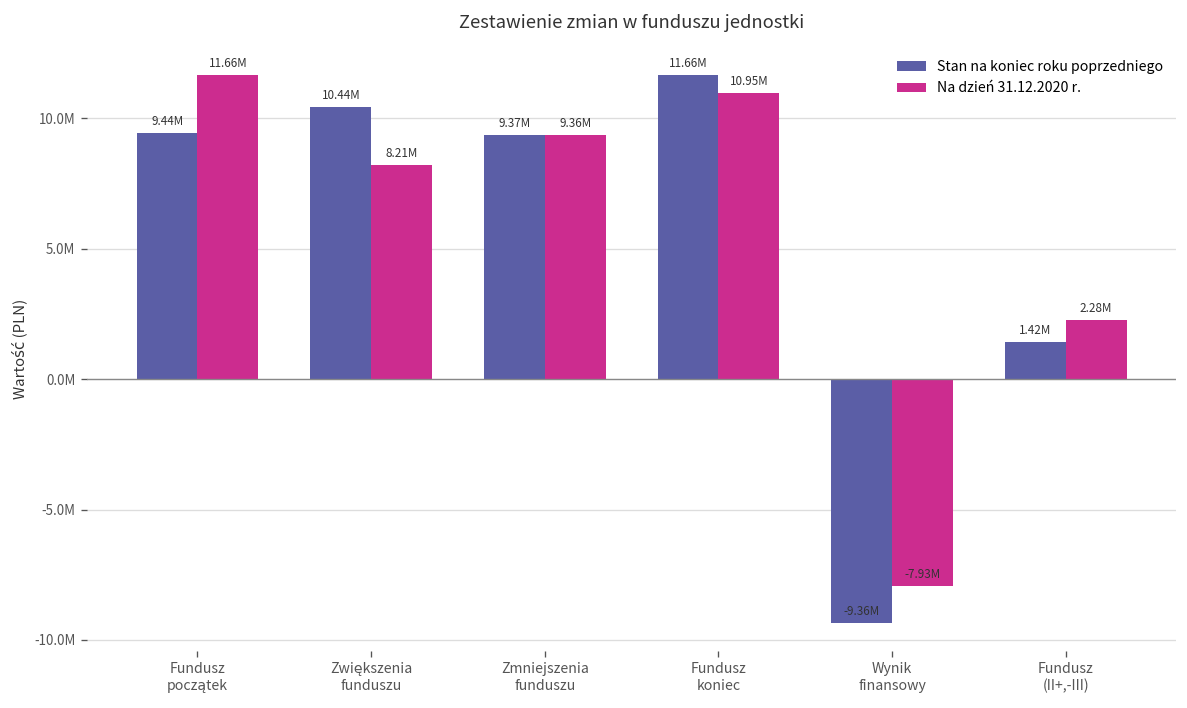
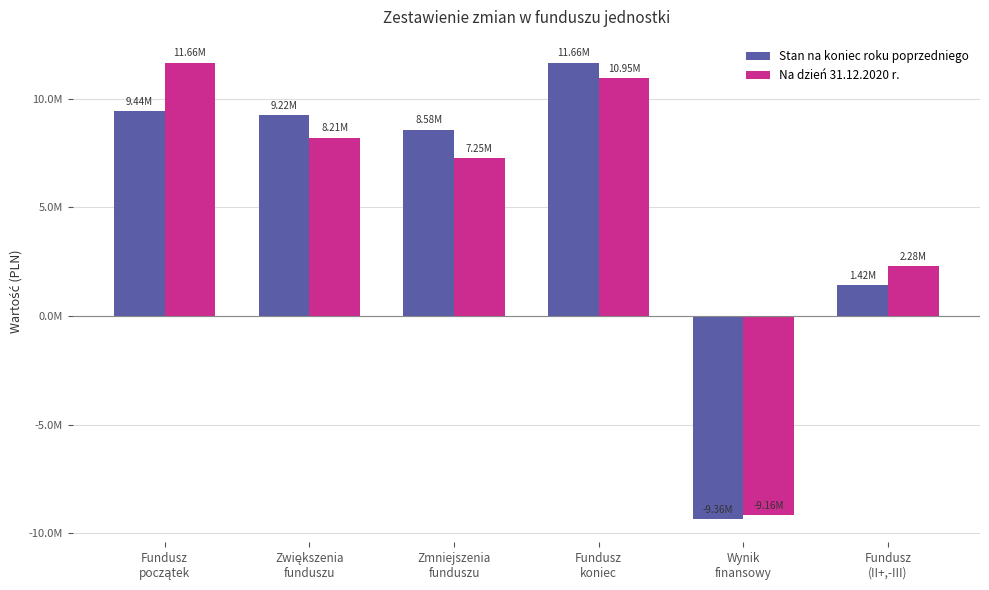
Stan na koniec roku poprzedniego, Zwiększenia funduszu: 10.44M -> 9.22M
Stan na koniec roku poprzedniego, Zmniejszenia funduszu: 9.37M -> 8.58M
Na dzień 31.12.2020 r., Zmniejszenia funduszu: 9.36M -> 7.25M
Na dzień 31.12.2020 r., Wynik finansowy: -7.93M -> -9.16M
